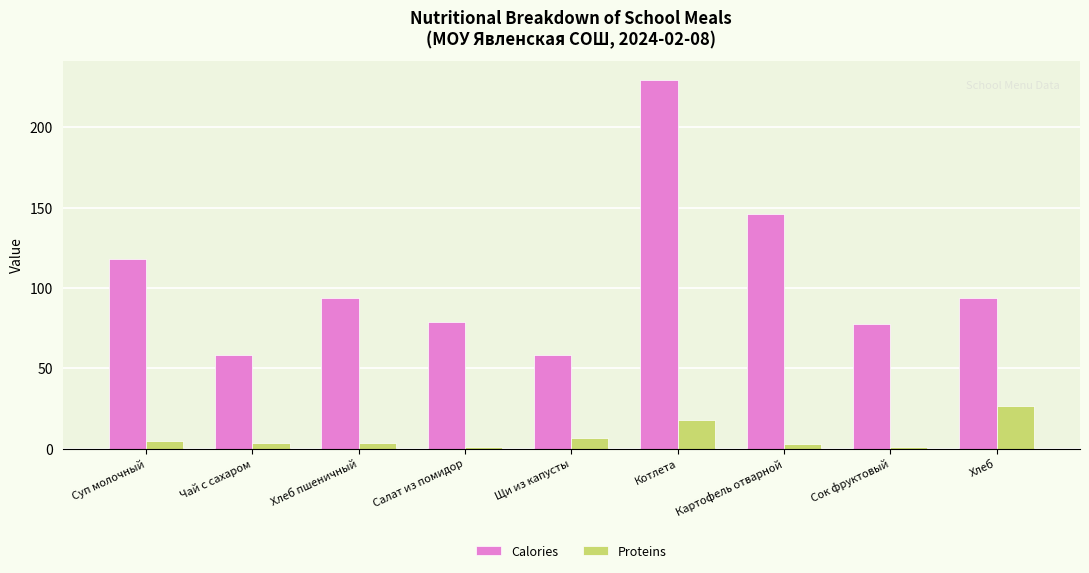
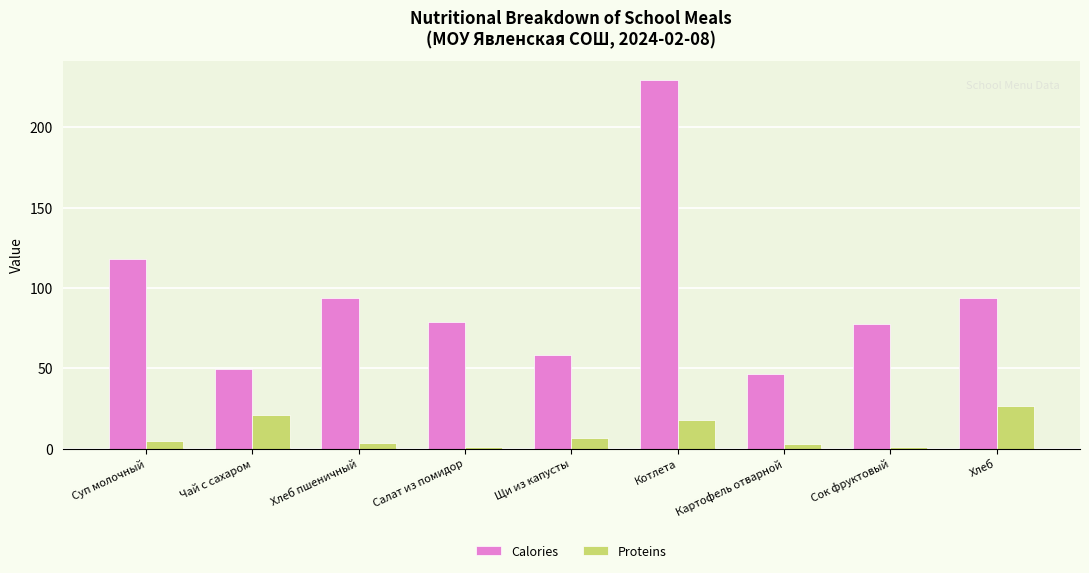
Calories, Чай с сахаром: 58 -> 49
Proteins, Чай с сахаром: 3 -> 21
Calories, Картофель отварной: 146 -> 46
